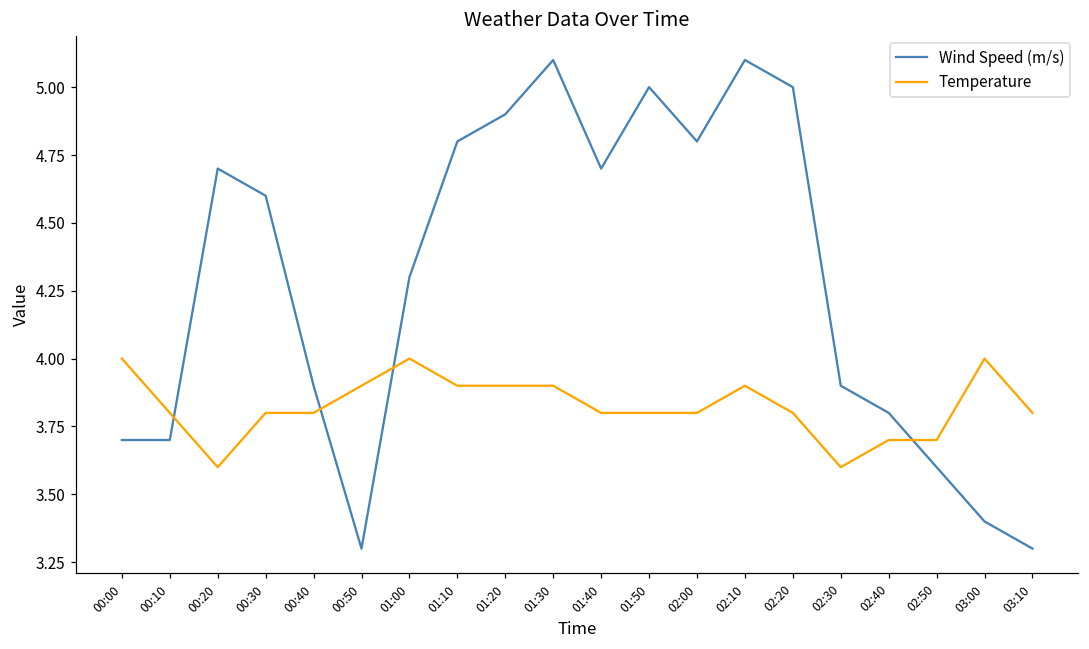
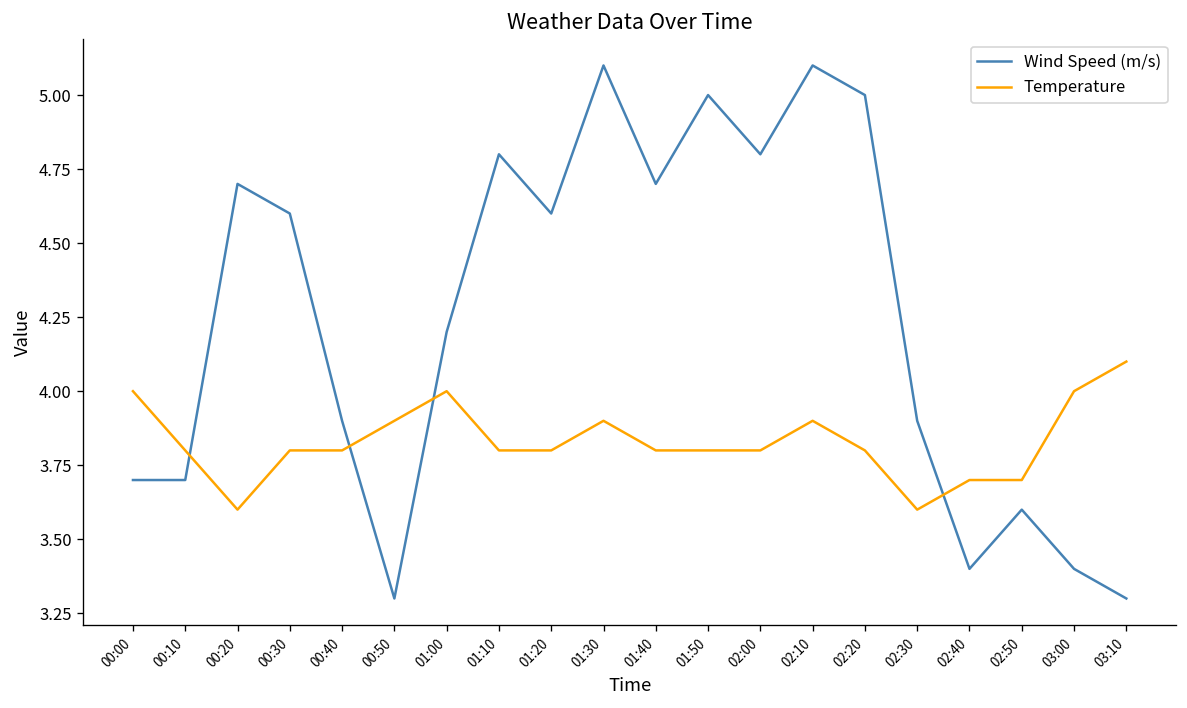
Wind Speed (m/s), 01:00: 4.3 -> 4.2
Temperature, 01:10: 3.9 -> 3.8
Wind Speed (m/s), 01:20: 4.9 -> 4.6
Temperature, 01:20: 3.9 -> 3.8
Wind Speed (m/s), 02:40: 3.8 -> 3.4
Temperature, 03:10: 3.8 -> 4.1
